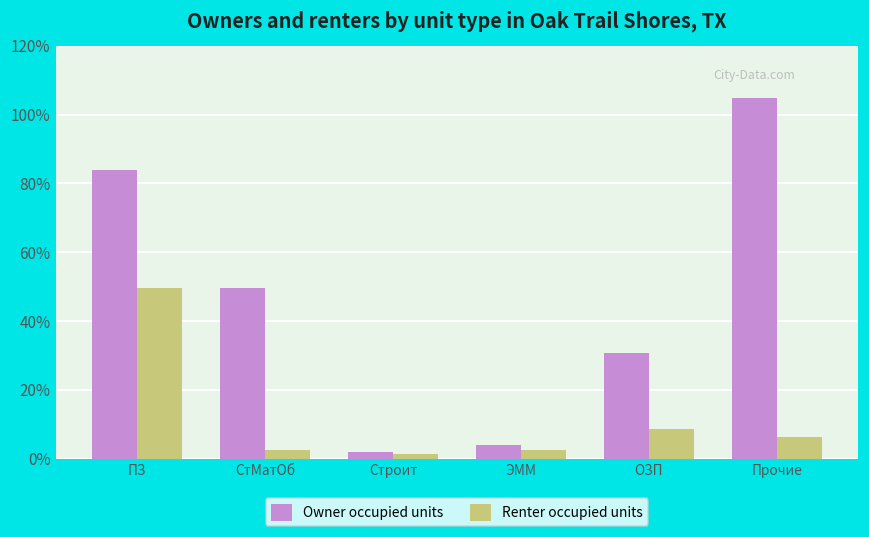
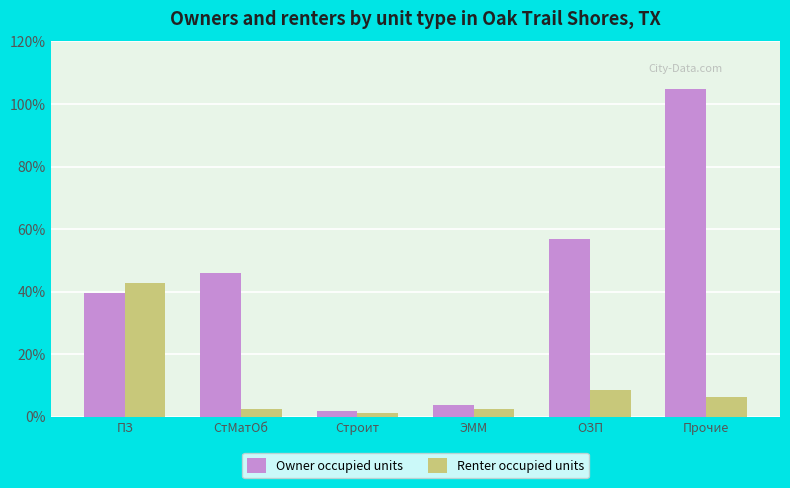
Owner occupied units, ПЗ: 84% -> 39%
Renter occupied units, ПЗ: 49% -> 43%
Owner occupied units, СтМатОб: 49% -> 46%
Owner occupied units, ОЗП: 31% -> 57%
